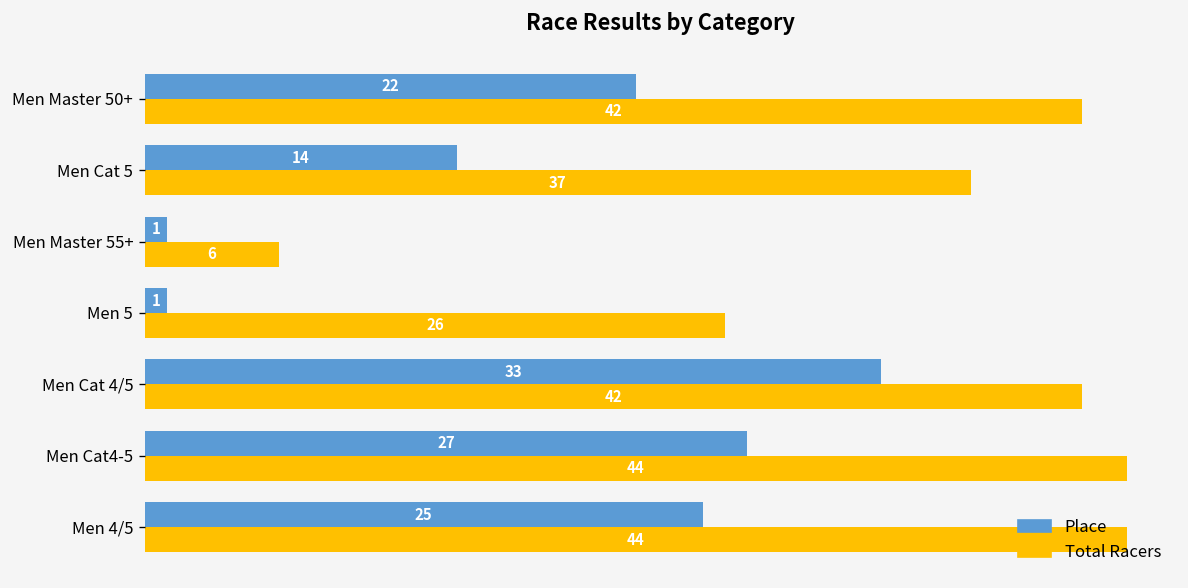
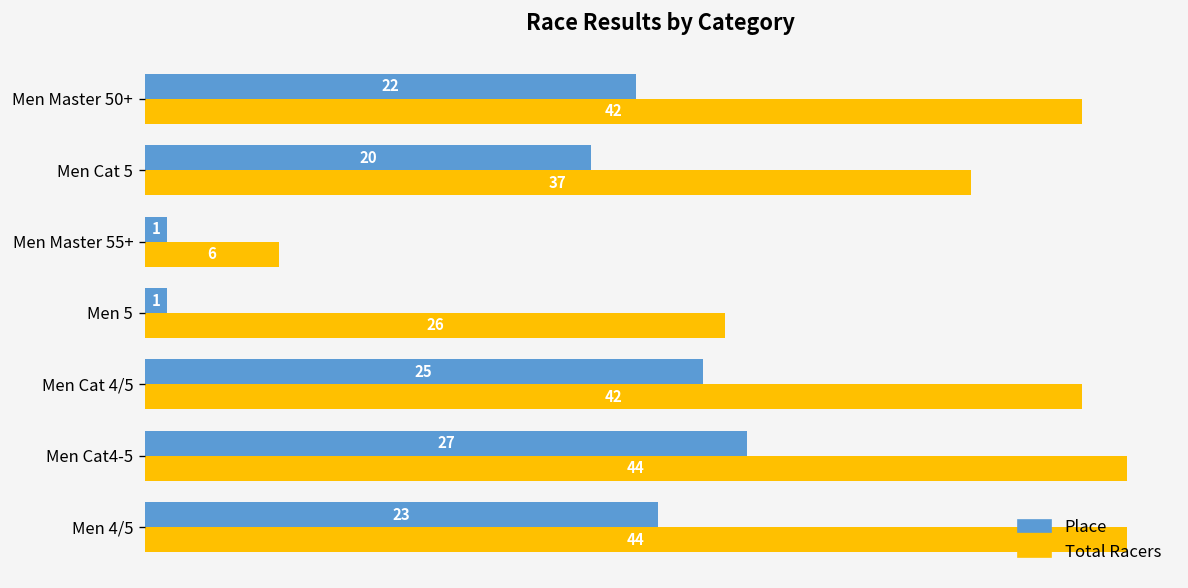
Place, Men Cat 5: 14 -> 20
Place, Men Cat 4/5: 33 -> 25
Place, Men 4/5: 25 -> 23
